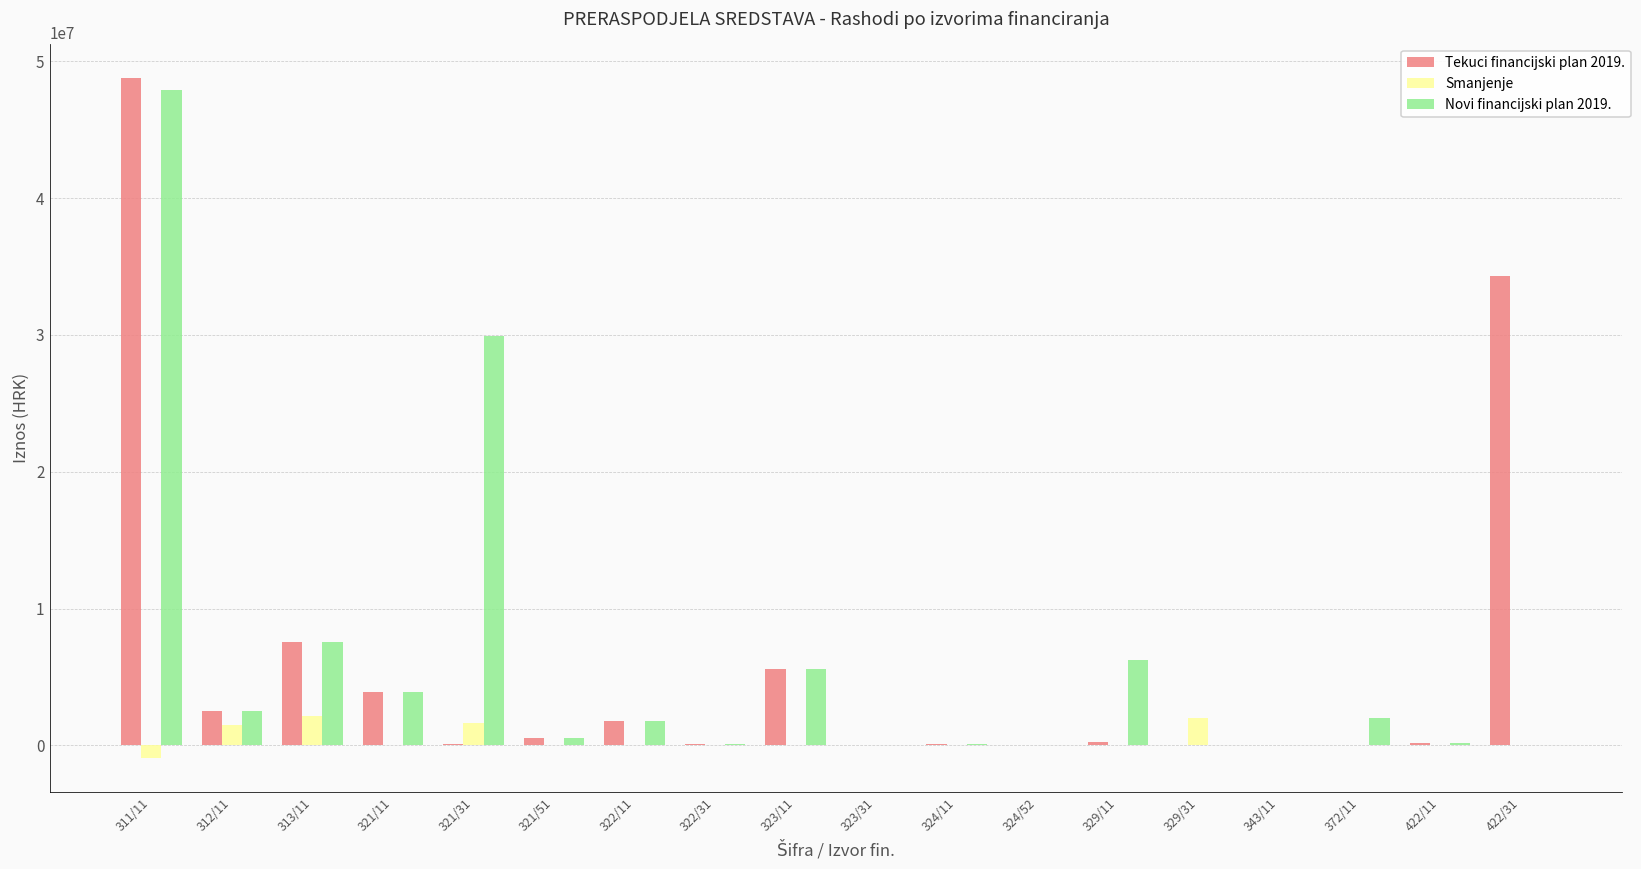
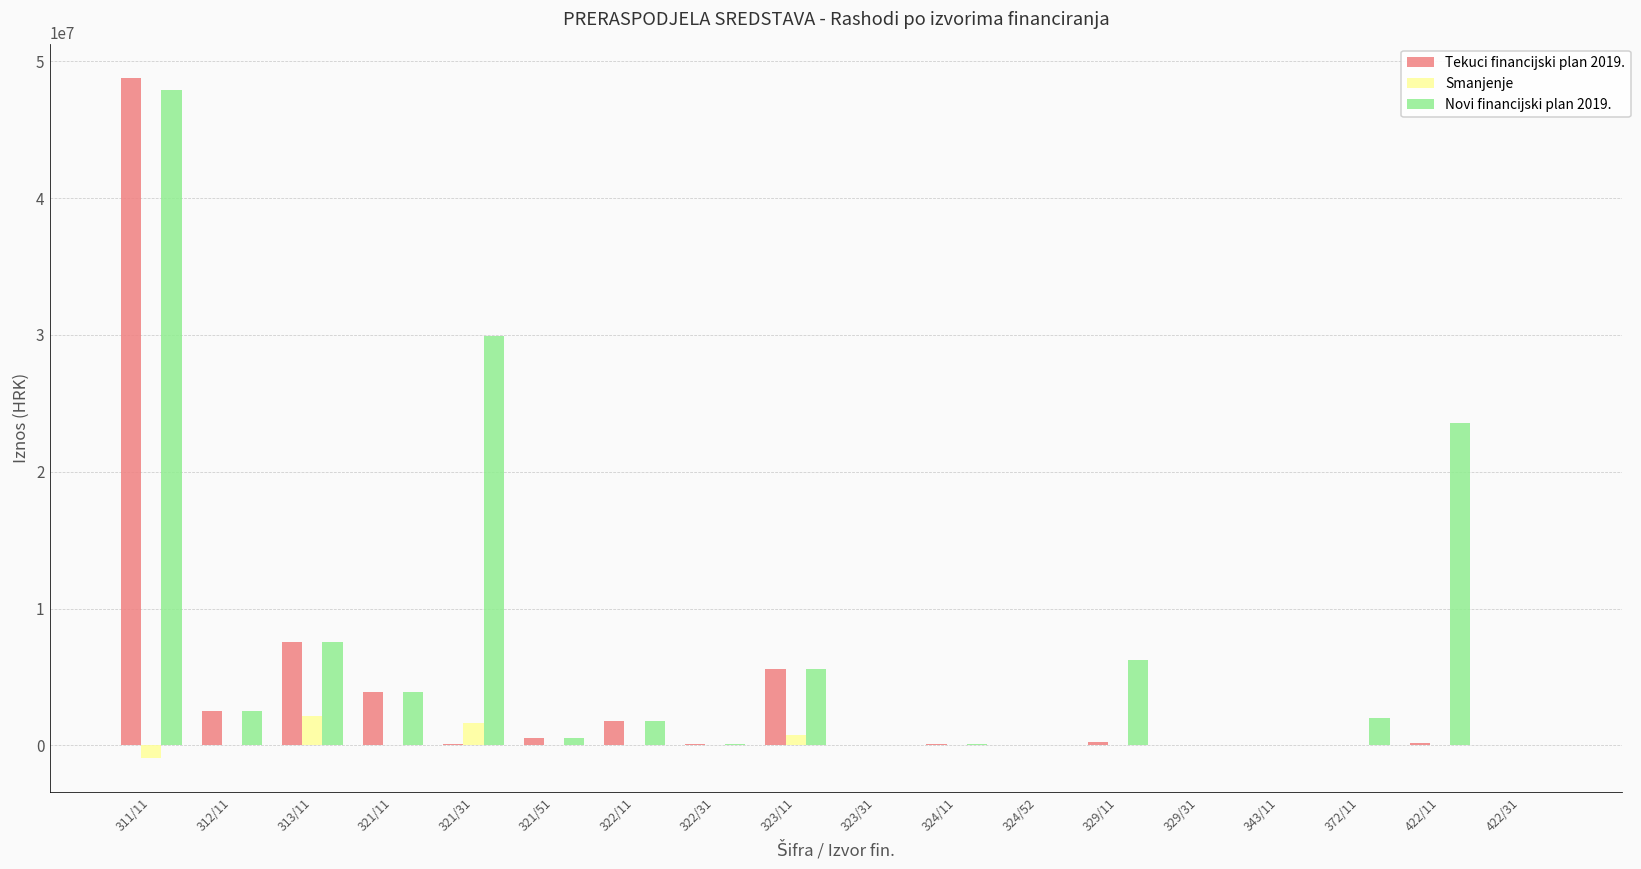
Smanjenje, 312/11: 1500000 -> 0
Smanjenje, 323/11: 0 -> 800000
Smanjenje, 329/31: 2000000 -> 0
Novi financijski plan 2019., 422/11: 200000 -> 23600000
Tekuci financijski plan 2019., 422/31: 34300000 -> 0
